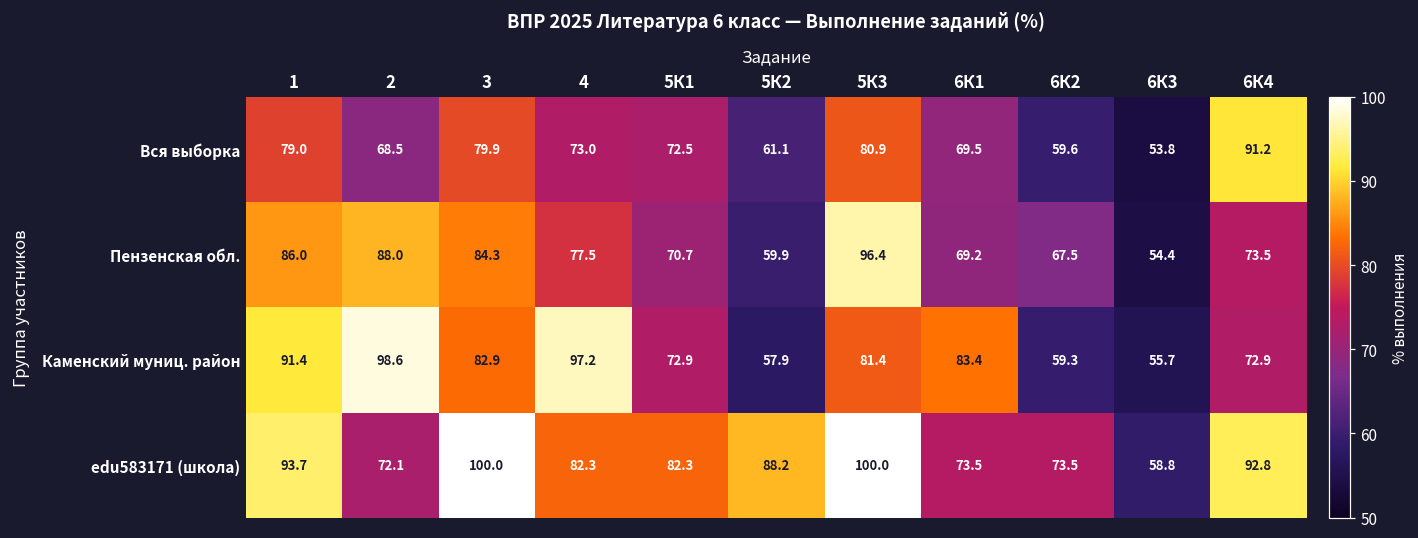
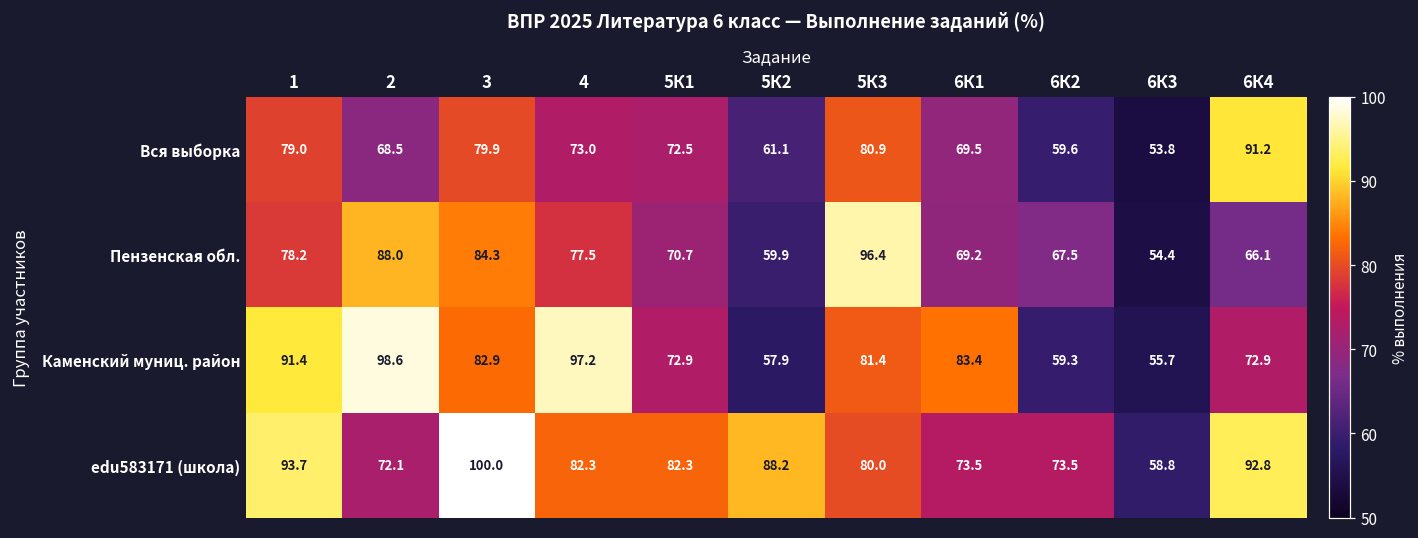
Пензенская обл., 1: 86.0 -> 78.2
Пензенская обл., 6К4: 73.5 -> 66.1
edu583171 (школа), 5К3: 100.0 -> 80.0
